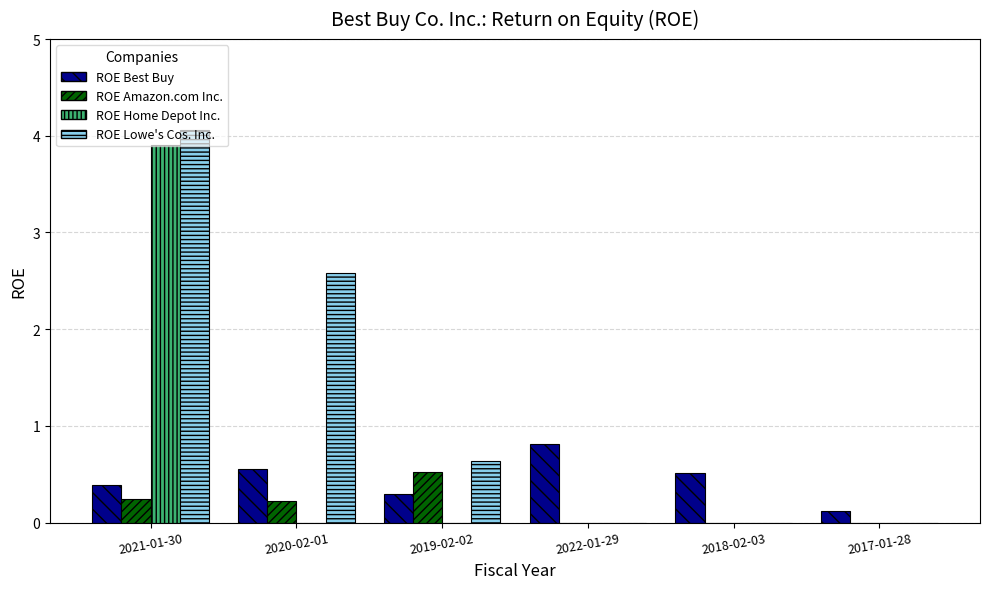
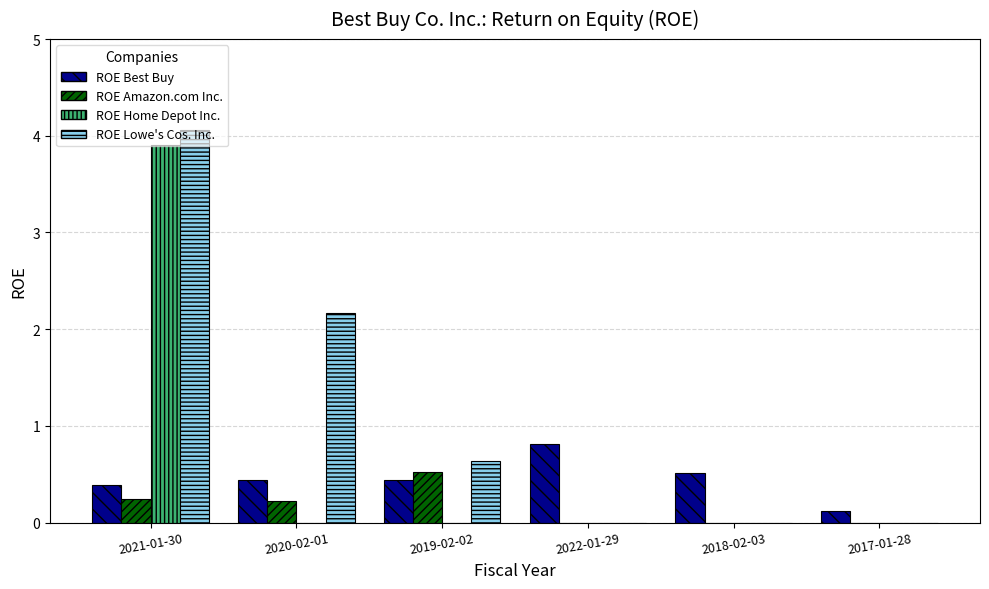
ROE Best Buy, 2020-02-01: 0.6 -> 0.4
ROE Lowe's Cos. Inc., 2020-02-01: 2.6 -> 2.2
ROE Best Buy, 2019-02-02: 0.3 -> 0.4
